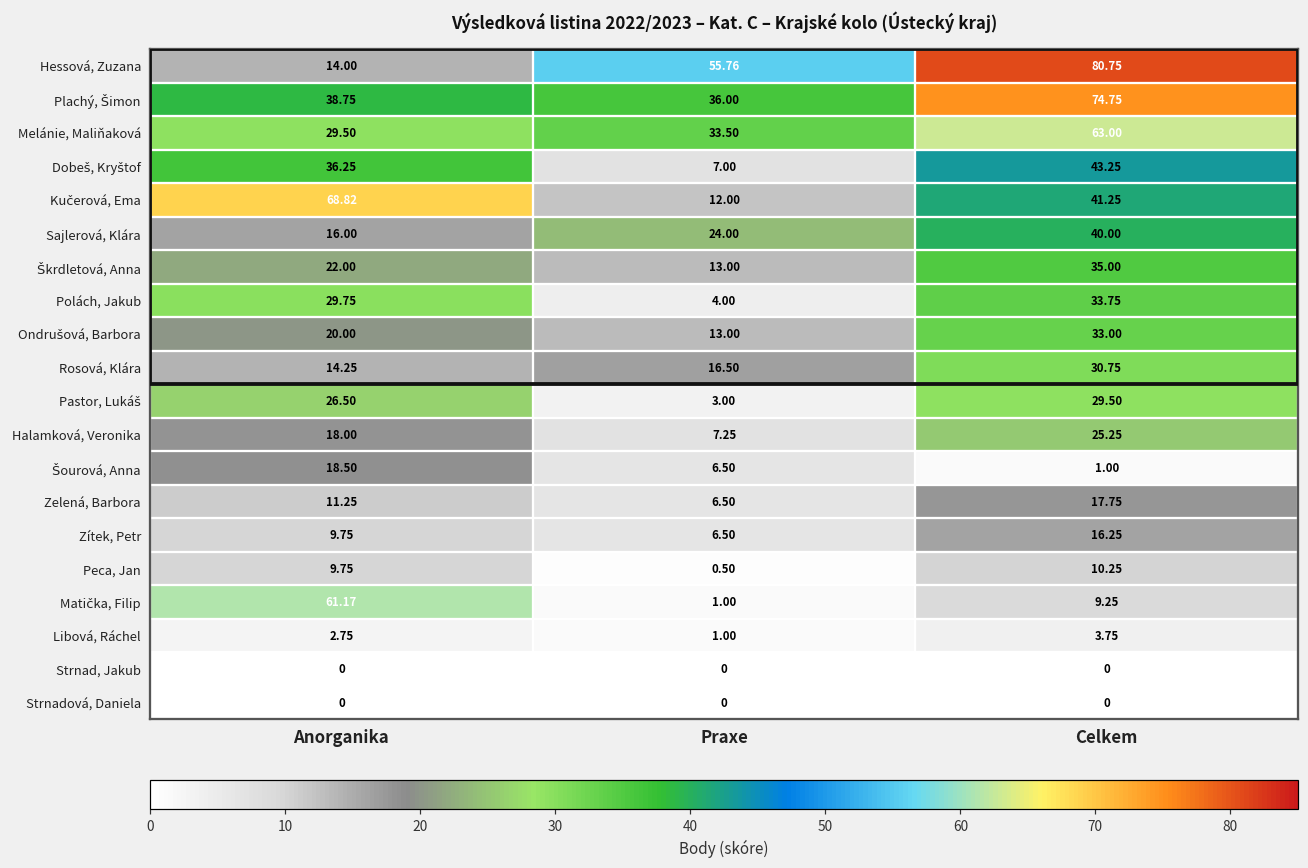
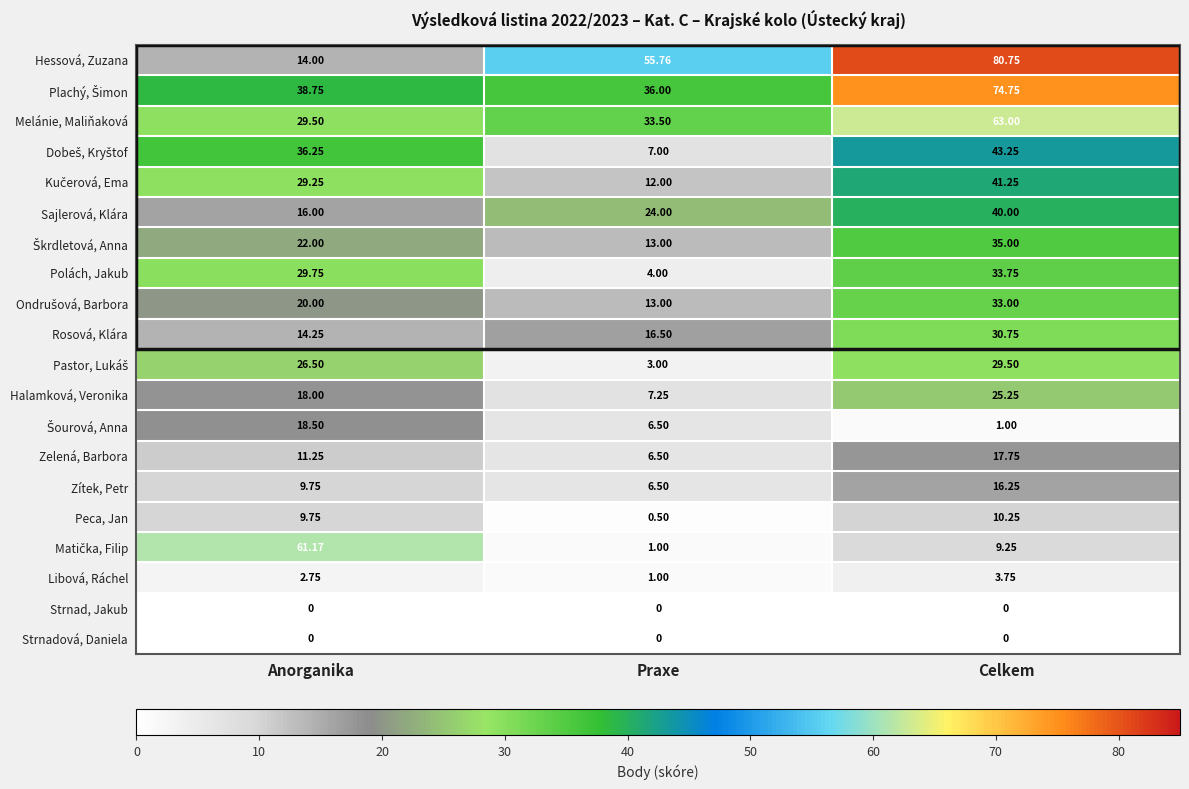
Kučerová, Ema, Anorganika: 68.82 -> 29.25
